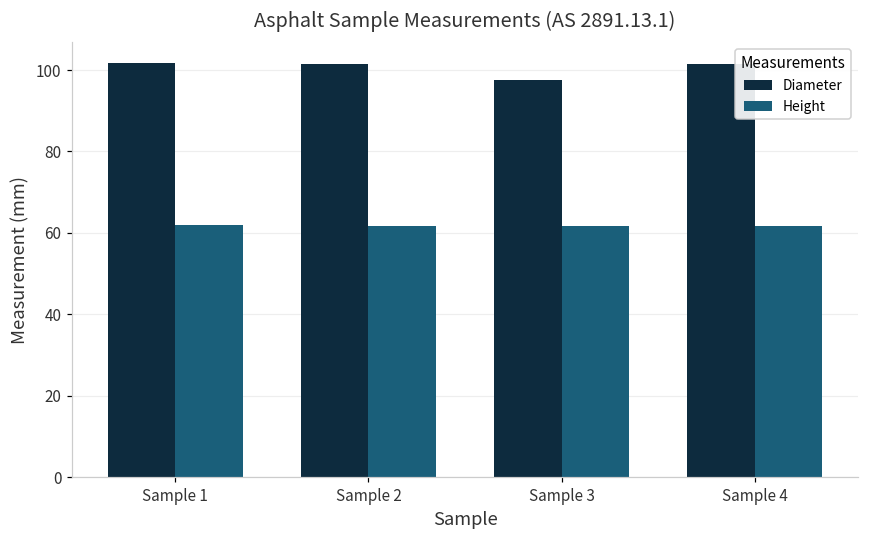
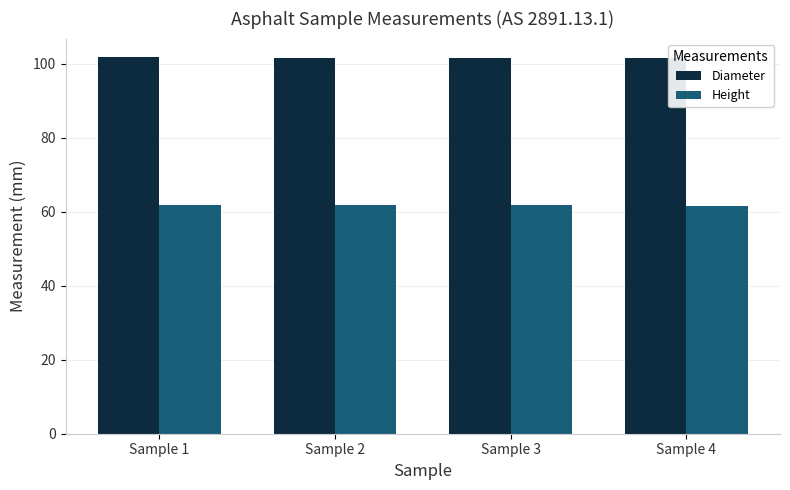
Diameter, Sample 3: 98 -> 102
